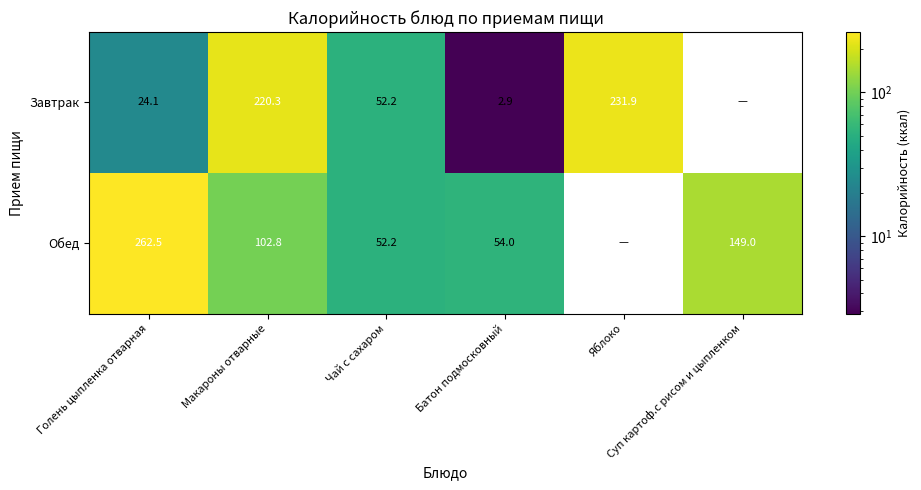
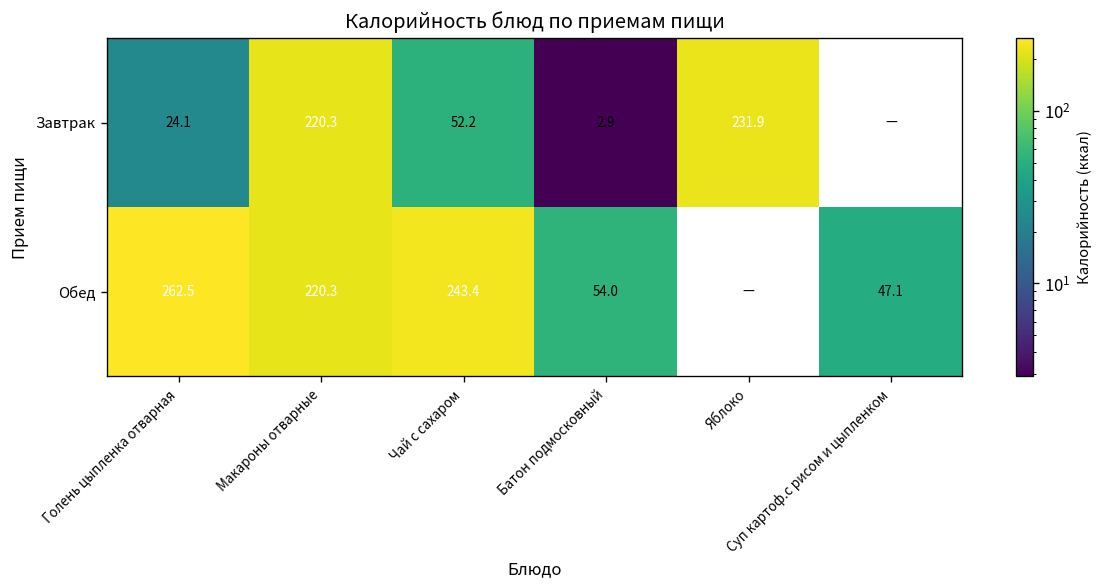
Обед, Макароны отварные: 102.8 -> 220.3
Обед, Чай с сахаром: 52.2 -> 243.4
Обед, Суп картоф.с рисом и цыпленком: 149.0 -> 47.1
